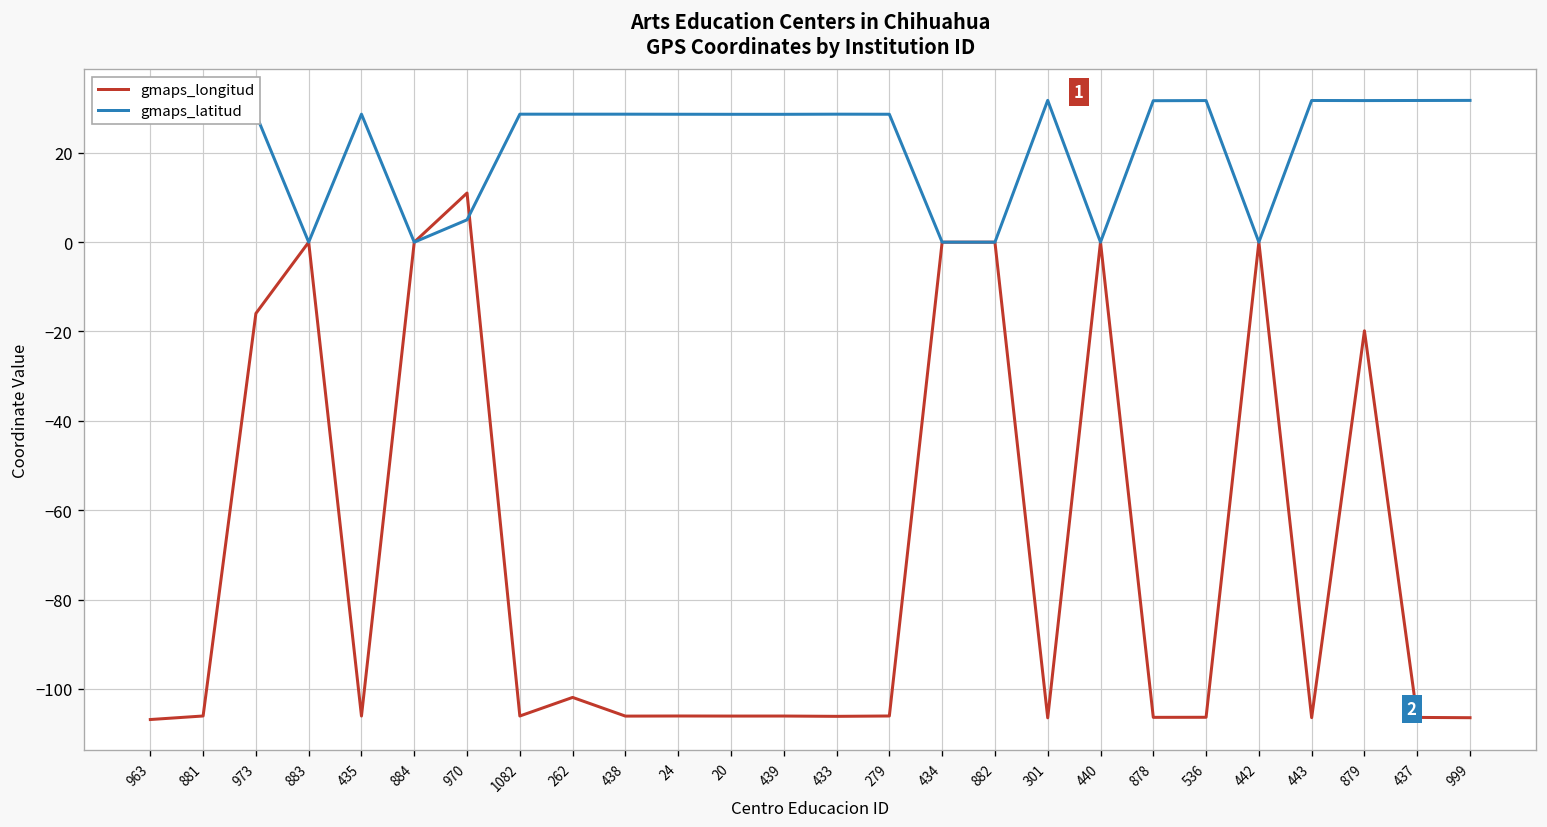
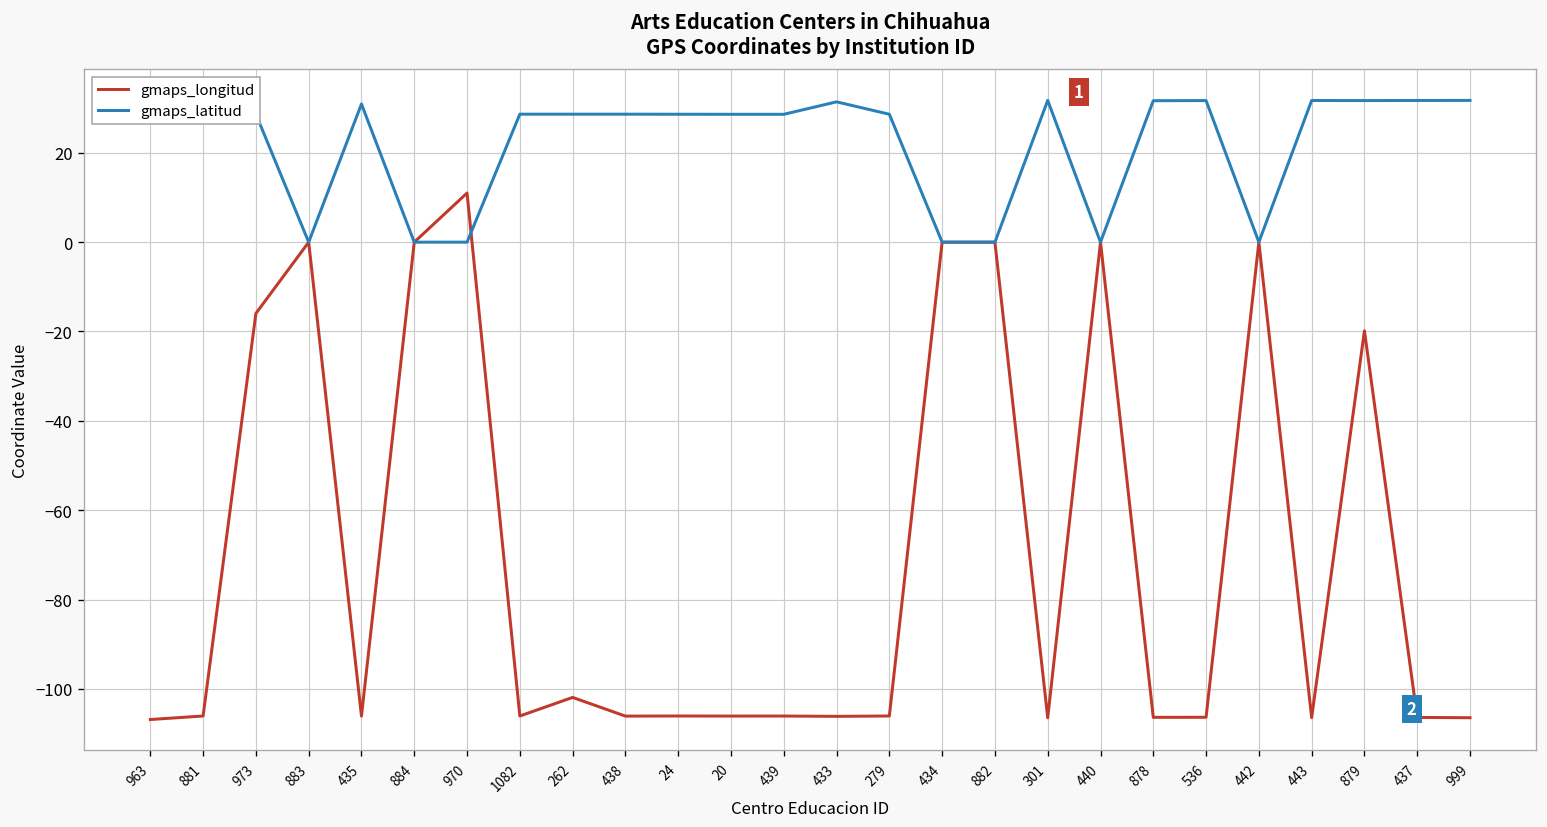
gmaps_latitud, 435: 29 -> 31
gmaps_latitud, 970: 5 -> 0
gmaps_latitud, 433: 29 -> 31
